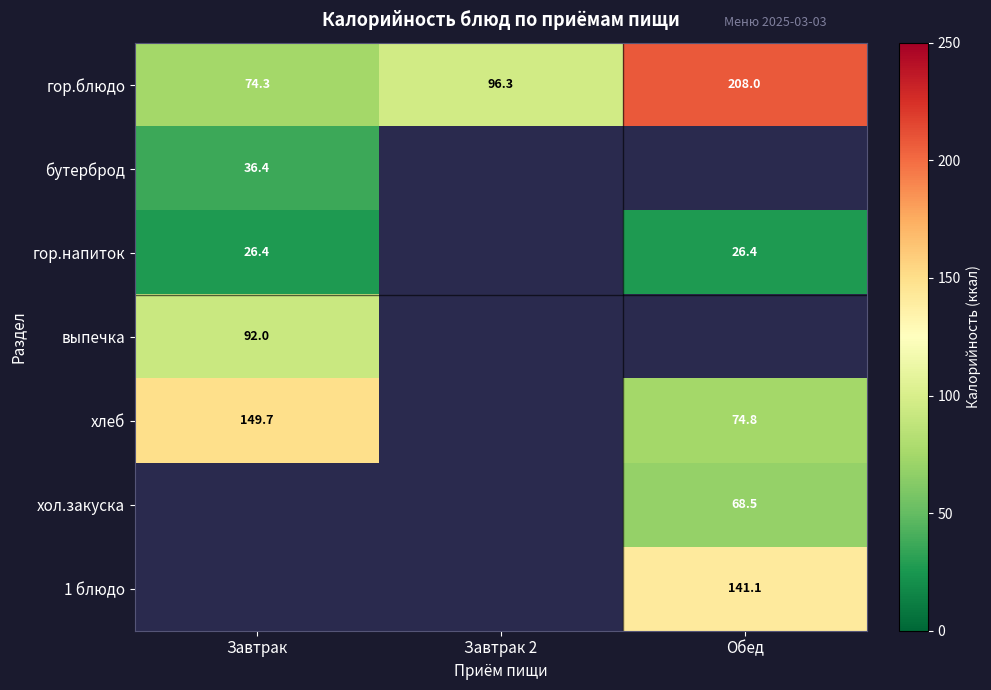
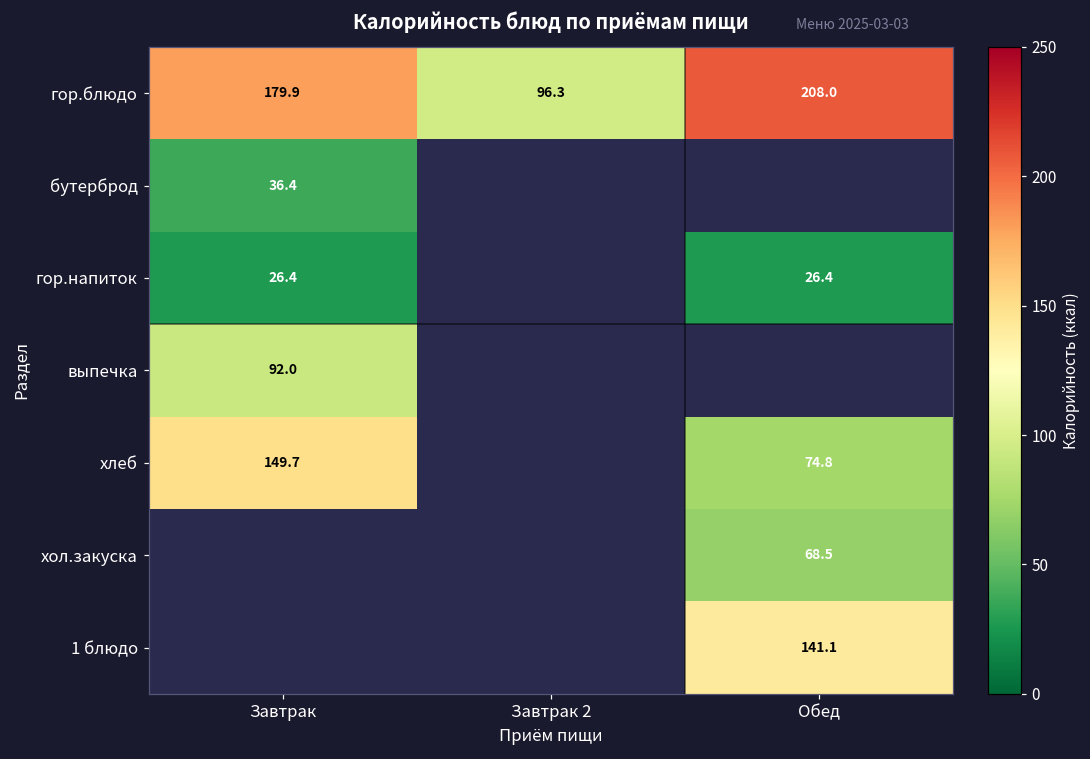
гор.блюдо, Завтрак: 74.3 -> 179.9
